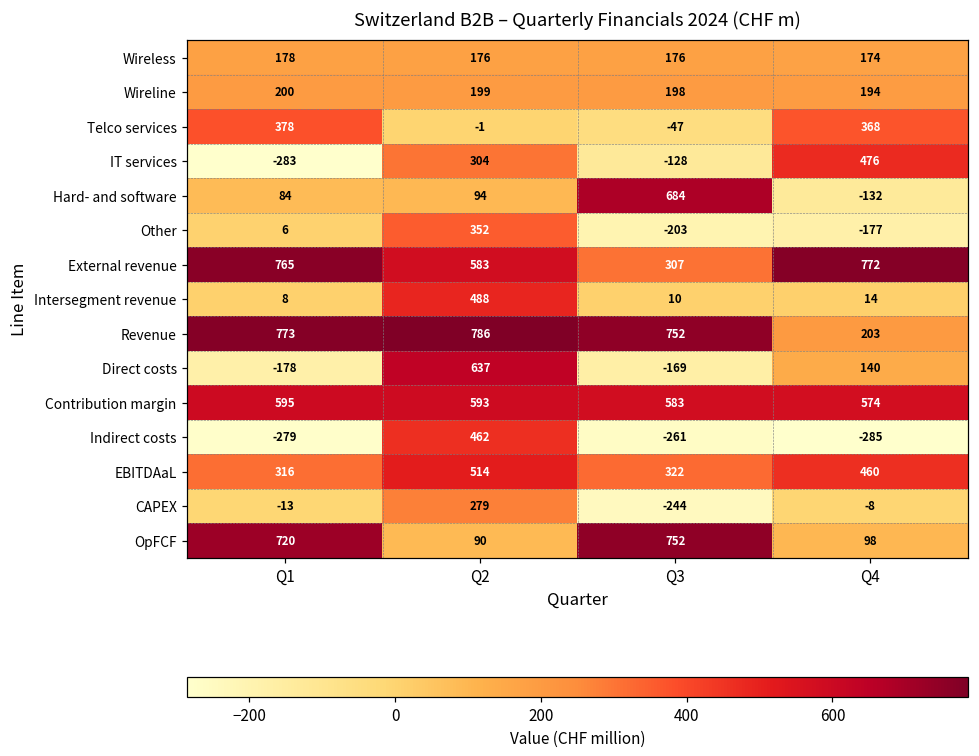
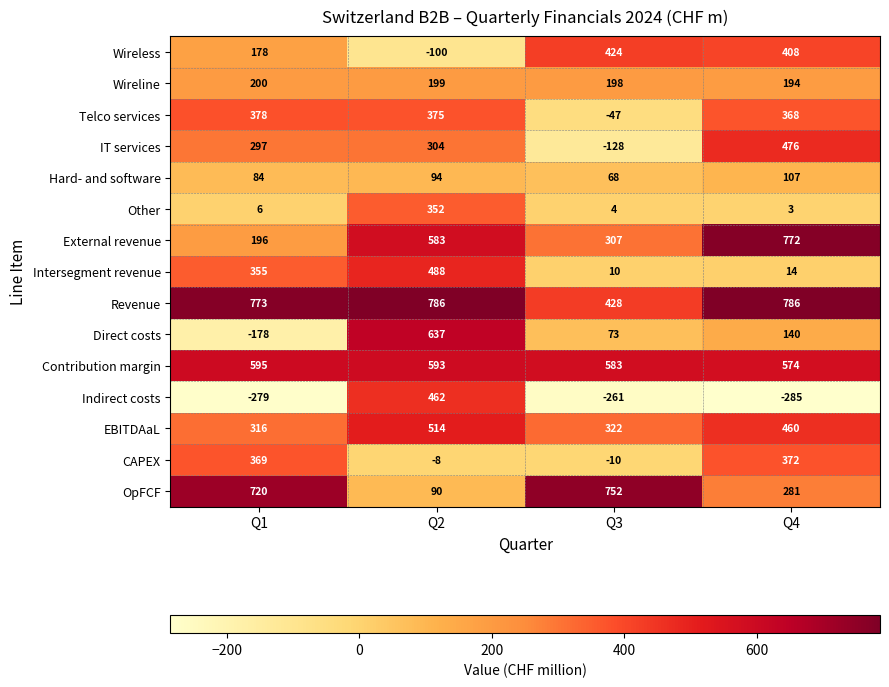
Wireless, Q2: 176 -> -100
Wireless, Q3: 176 -> 424
Wireless, Q4: 174 -> 408
Telco services, Q2: -1 -> 375
IT services, Q1: -283 -> 297
Hard- and software, Q3: 684 -> 68
Hard- and software, Q4: -132 -> 107
Other, Q3: -203 -> 4
Other, Q4: -177 -> 3
External revenue, Q1: 765 -> 196
Intersegment revenue, Q1: 8 -> 355
Revenue, Q3: 752 -> 428
Revenue, Q4: 203 -> 786
Direct costs, Q3: -169 -> 73
CAPEX, Q1: -13 -> 369
CAPEX, Q2: 279 -> -8
CAPEX, Q3: -244 -> -10
CAPEX, Q4: -8 -> 372
OpFCF, Q4: 98 -> 281
